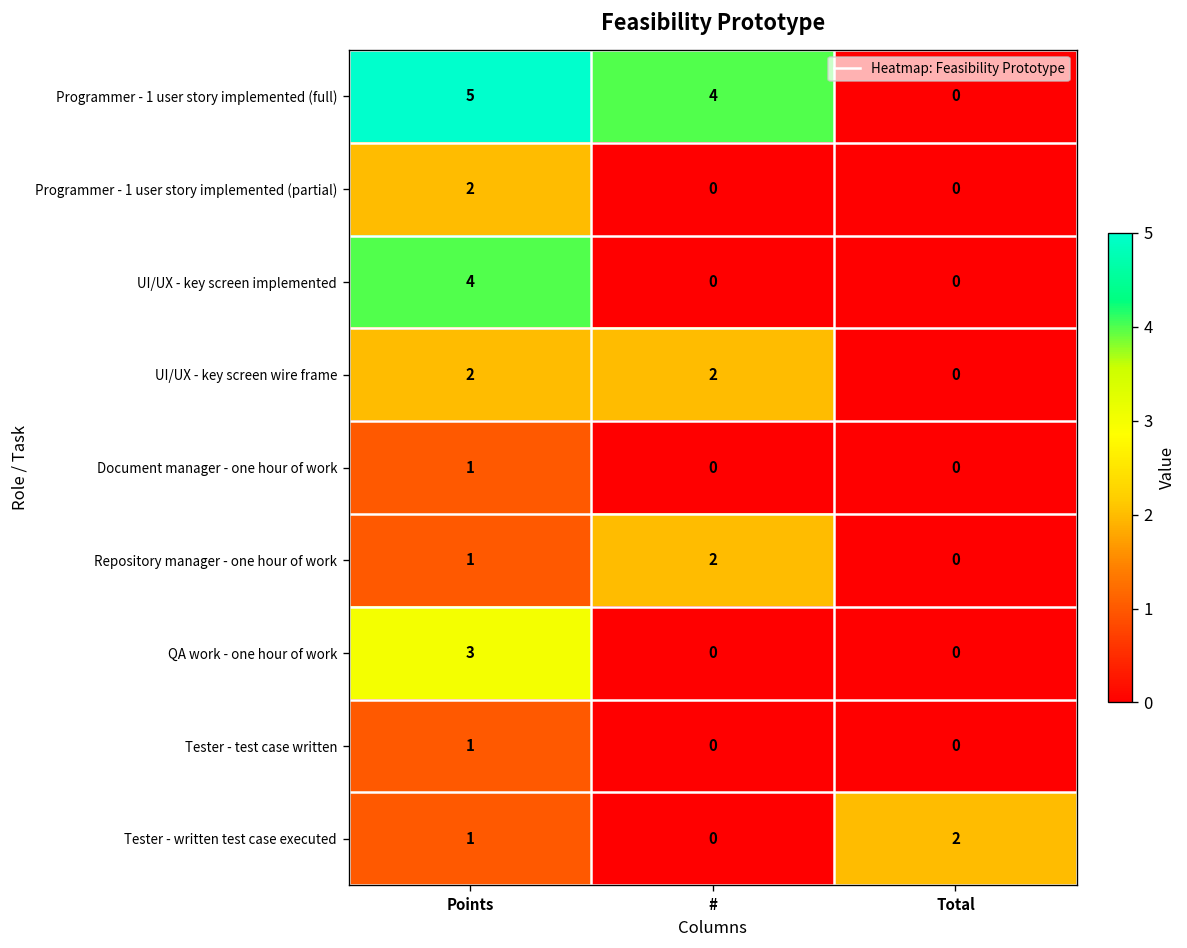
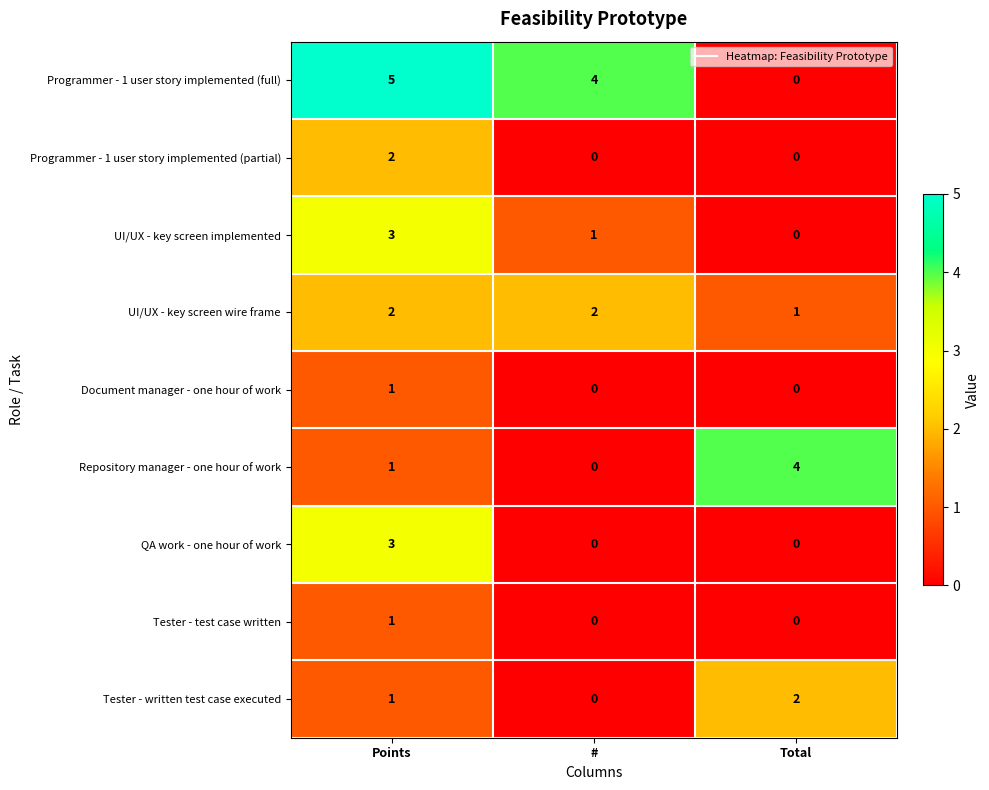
UI/UX - key screen implemented, Points: 4 -> 3
UI/UX - key screen implemented, #: 0 -> 1
UI/UX - key screen wire frame, Total: 0 -> 1
Repository manager - one hour of work, #: 2 -> 0
Repository manager - one hour of work, Total: 0 -> 4
